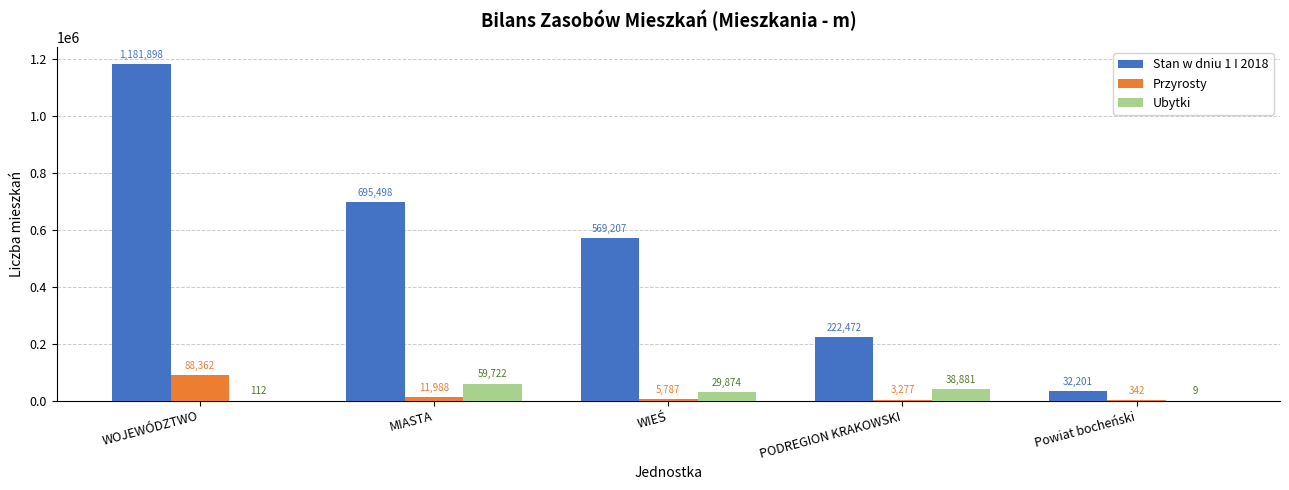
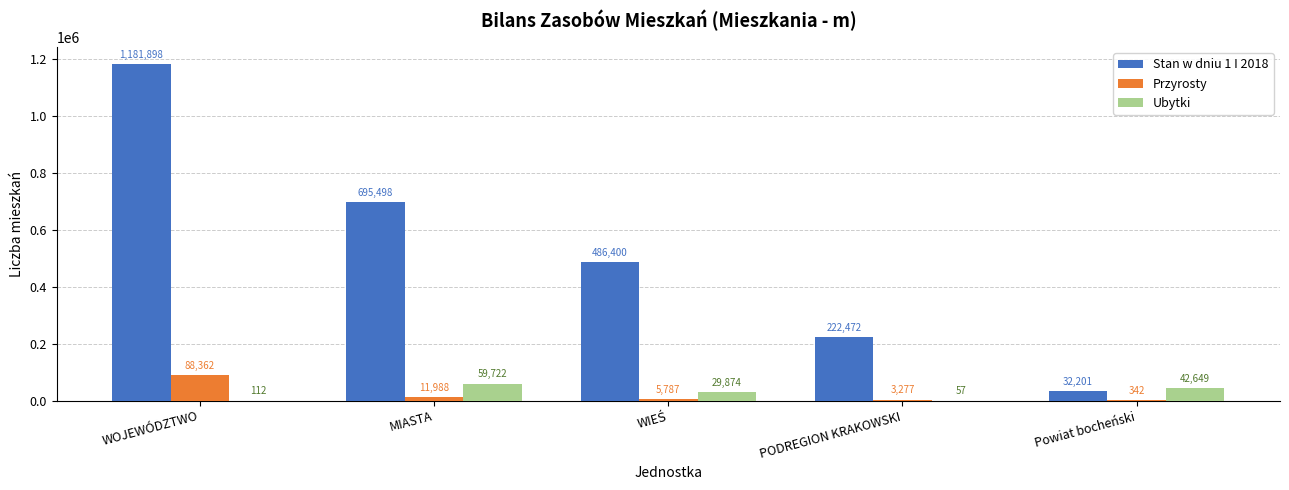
Stan w dniu 1 I 2018, WIEŚ: 569,207 -> 486,400
Ubytki, PODREGION KRAKOWSKI: 38,881 -> 57
Ubytki, Powiat bocheński: 9 -> 42,649
